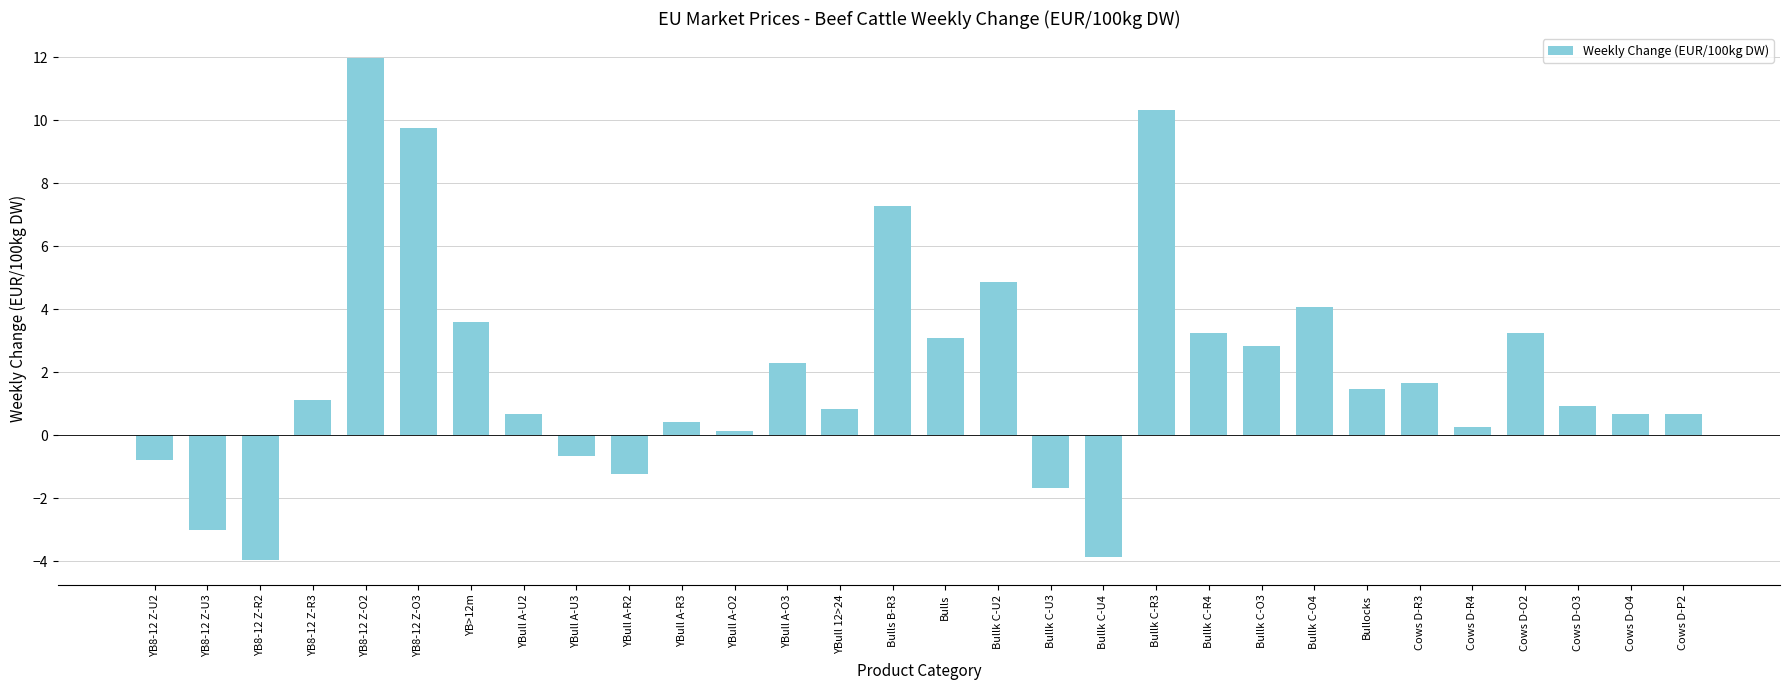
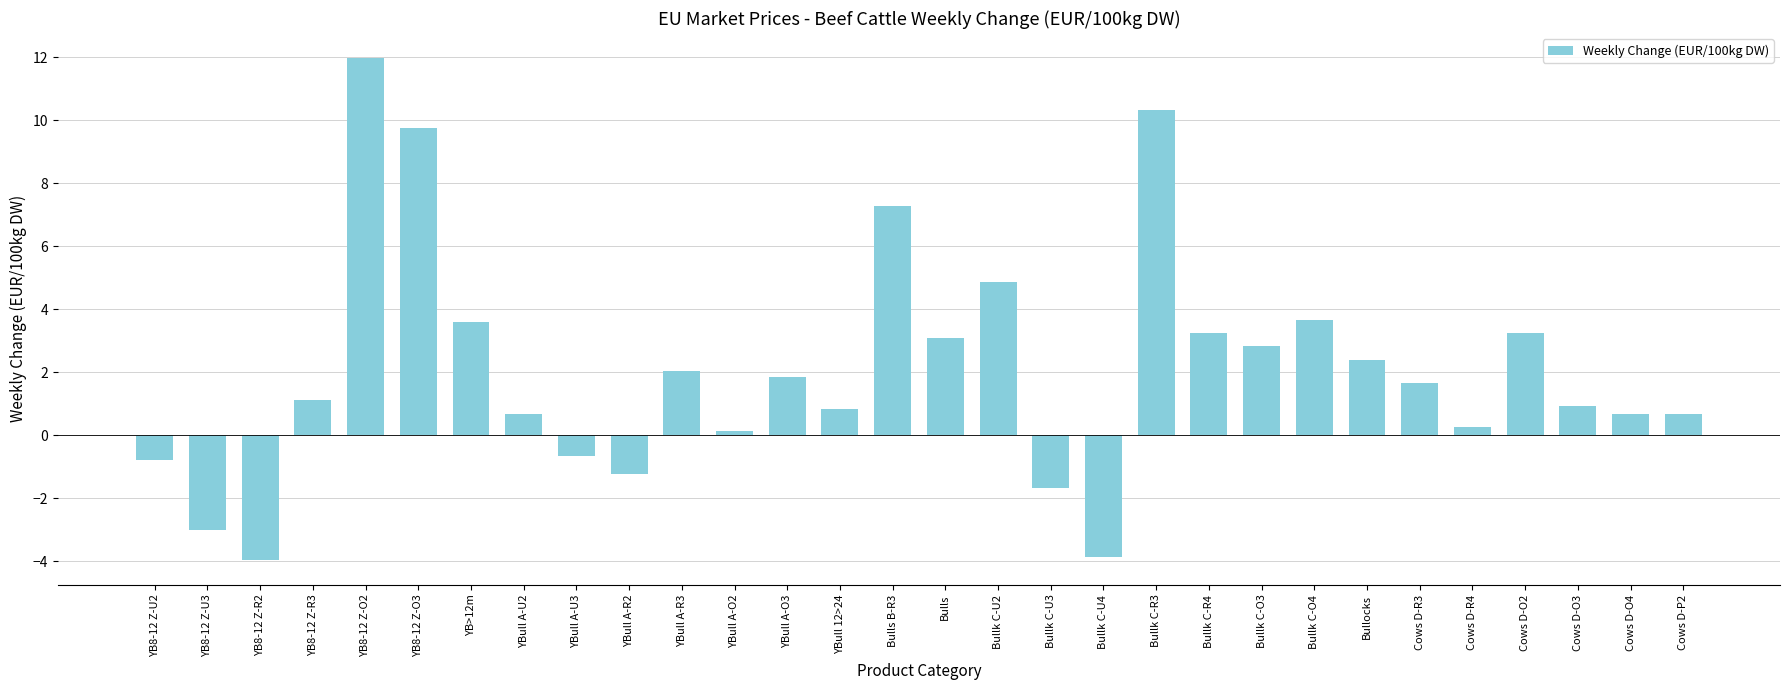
YBull A-R3: 0.4 -> 2.0
YBull A-O3: 2.3 -> 1.9
Bullk C-O4: 4.1 -> 3.7
Bullocks: 1.5 -> 2.4
